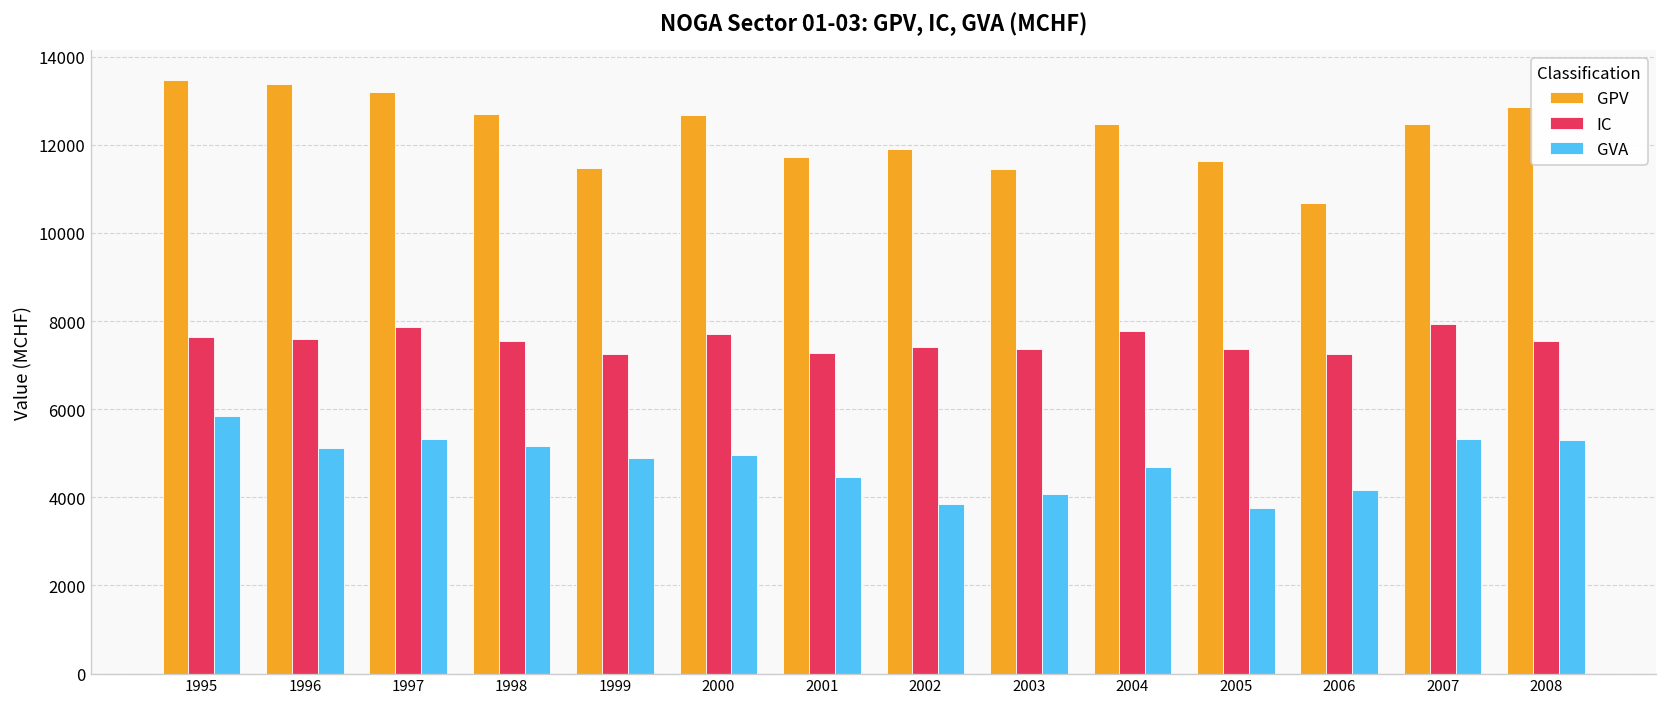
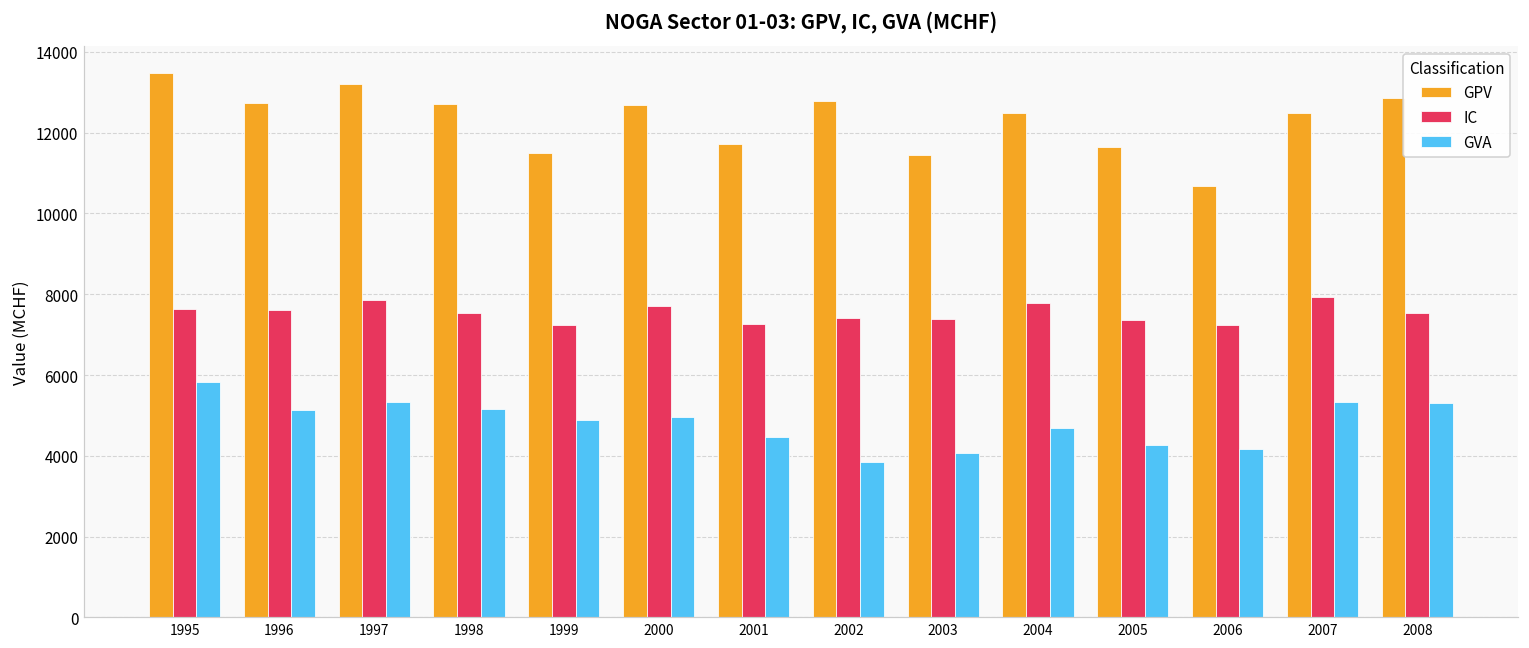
GPV, 1996: 13400 -> 12700
GPV, 2002: 11900 -> 12800
GVA, 2005: 3800 -> 4300
